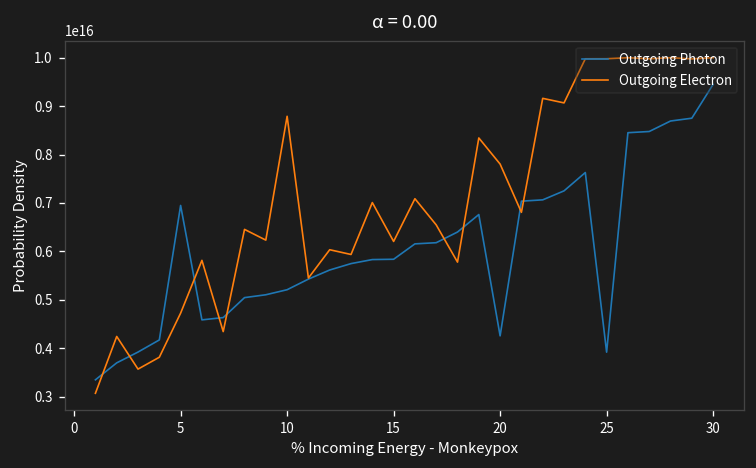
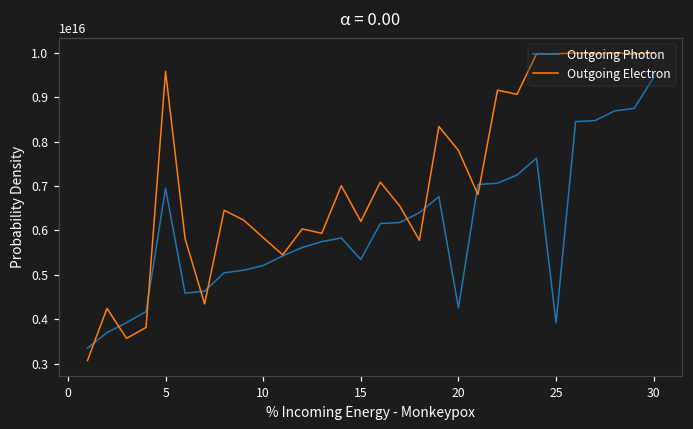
Outgoing Electron, 5: 4700000000000000 -> 9600000000000000
Outgoing Electron, 10: 8800000000000000 -> 5800000000000000
Outgoing Photon, 15: 5800000000000000 -> 5300000000000000
